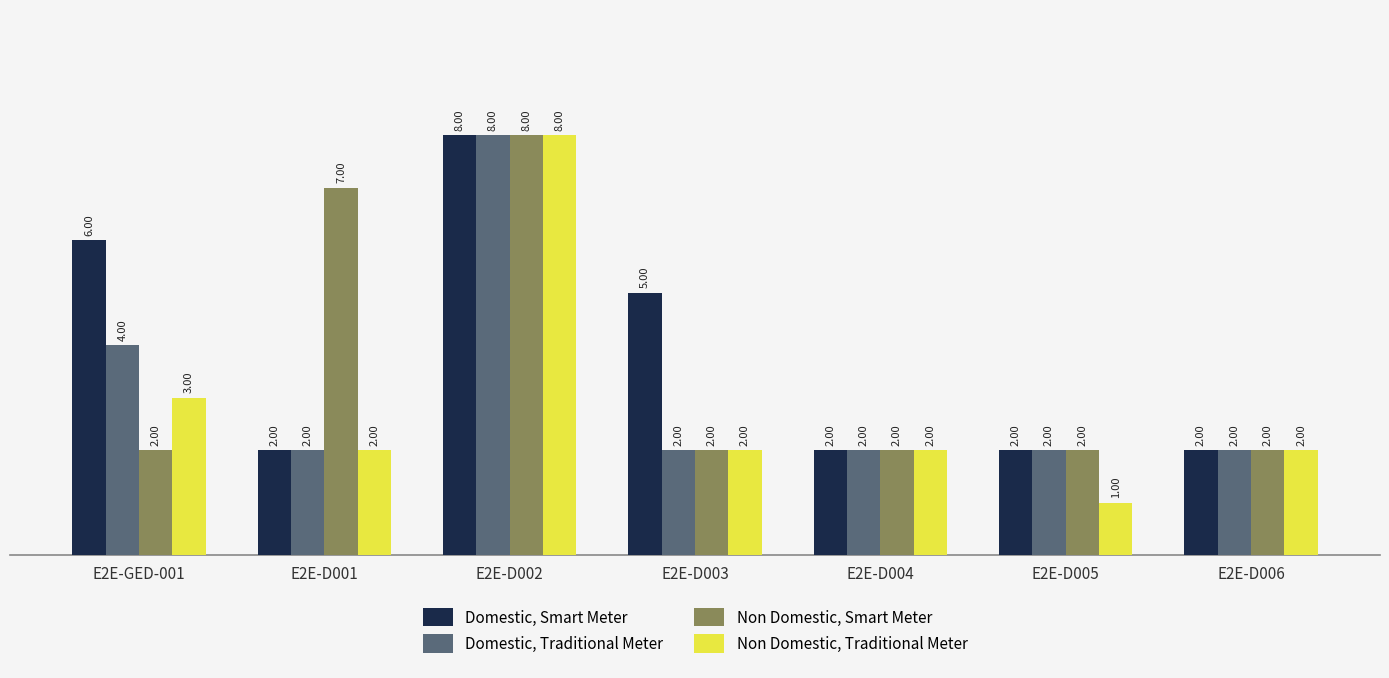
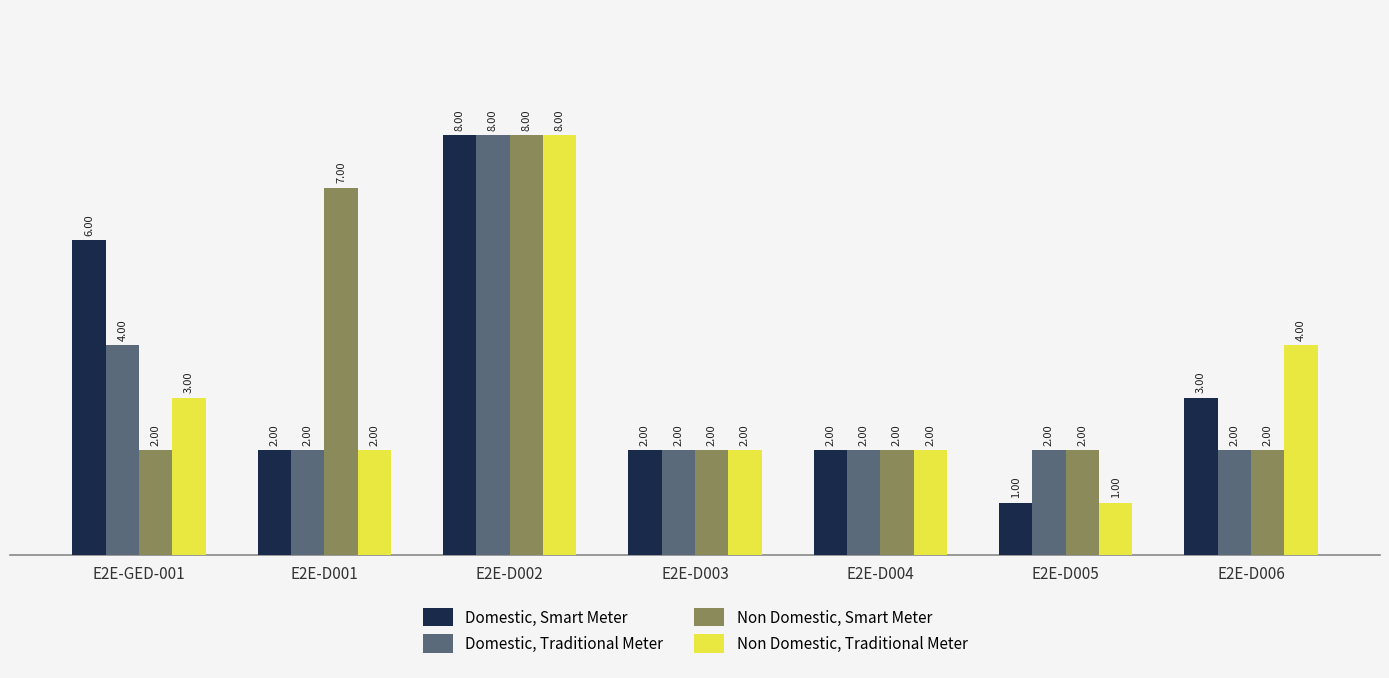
Domestic, Smart Meter, E2E-D003: 5.00 -> 2.00
Domestic, Smart Meter, E2E-D005: 2.00 -> 1.00
Domestic, Smart Meter, E2E-D006: 2.00 -> 3.00
Non Domestic, Traditional Meter, E2E-D006: 2.00 -> 4.00
